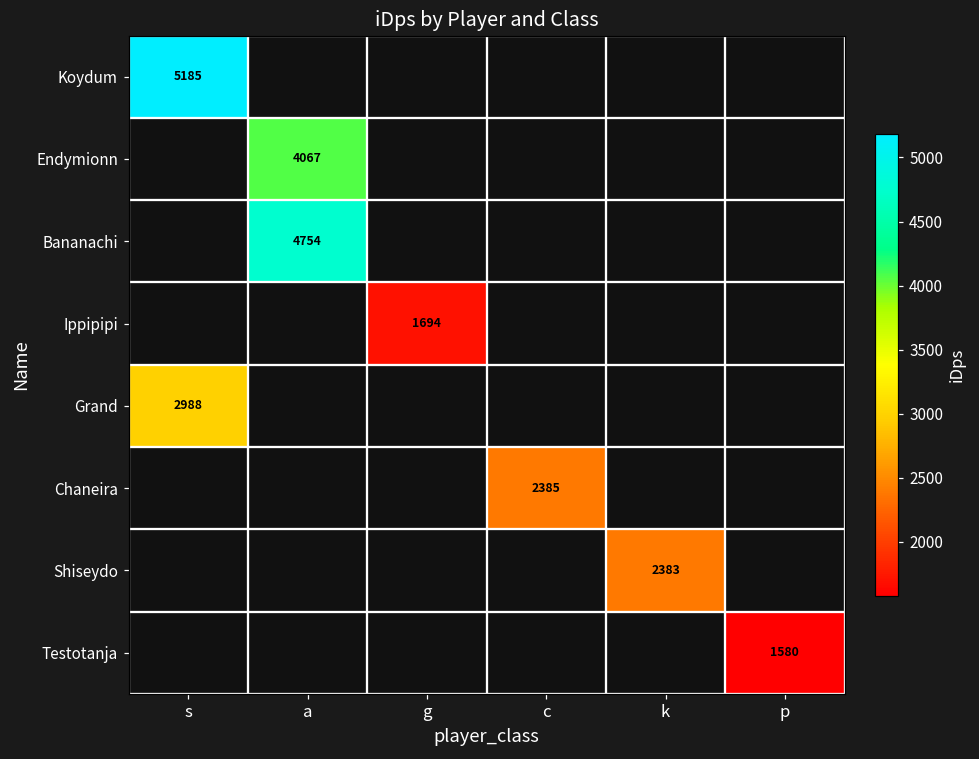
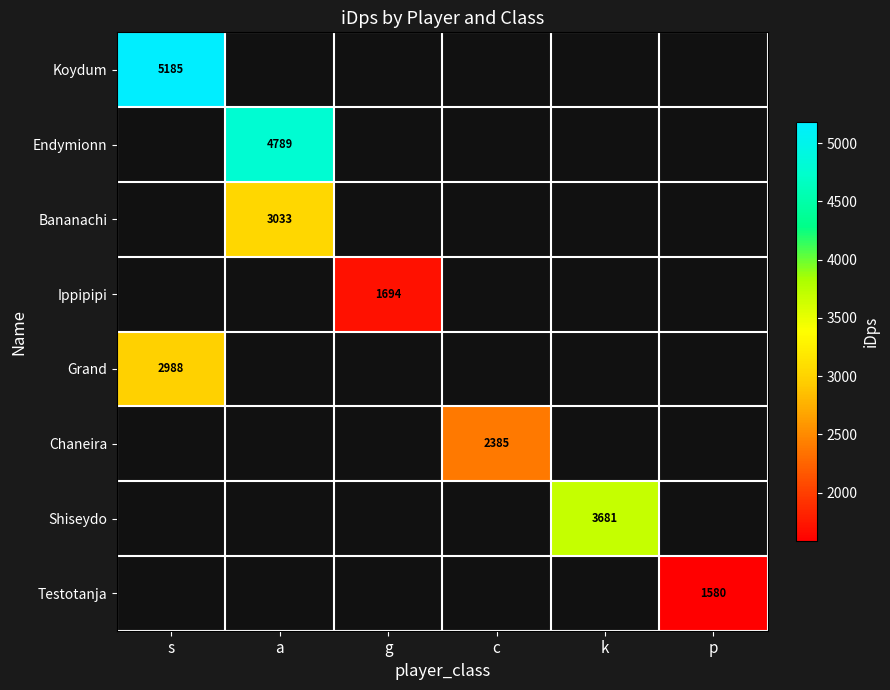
Endymionn, a: 4067 -> 4789
Bananachi, a: 4754 -> 3033
Shiseydo, k: 2383 -> 3681
